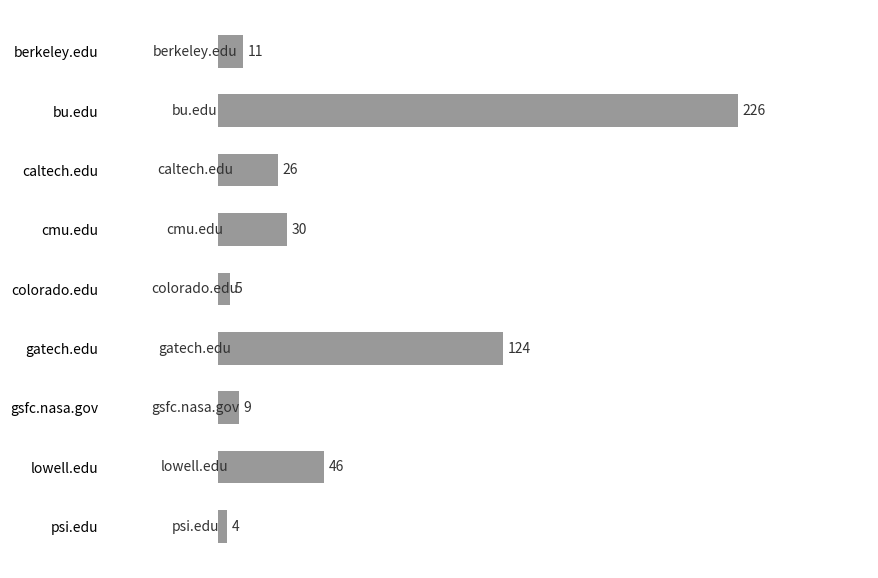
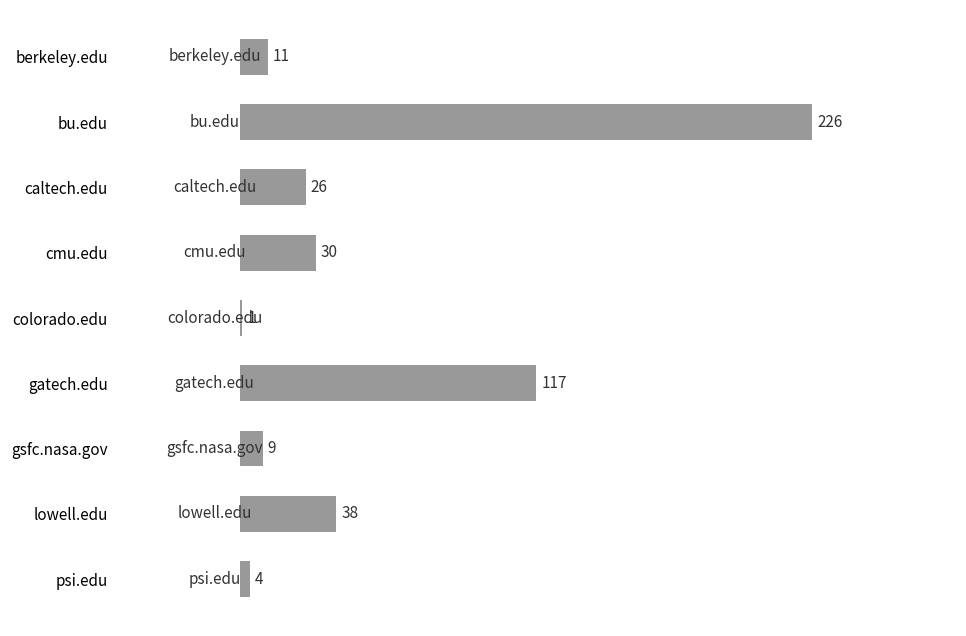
colorado.edu: 5 -> 1
gatech.edu: 124 -> 117
lowell.edu: 46 -> 38
